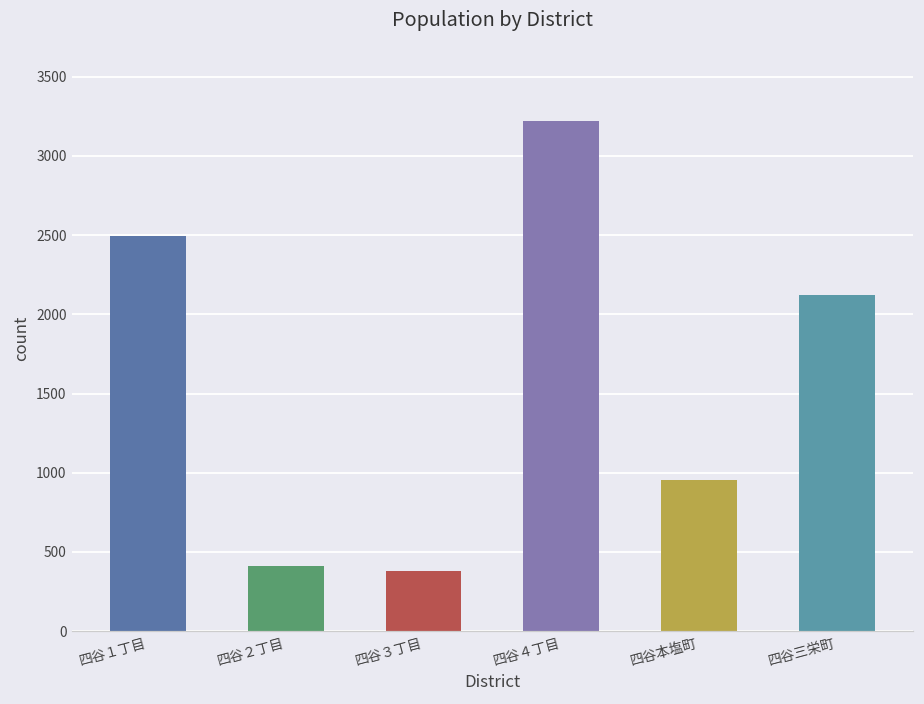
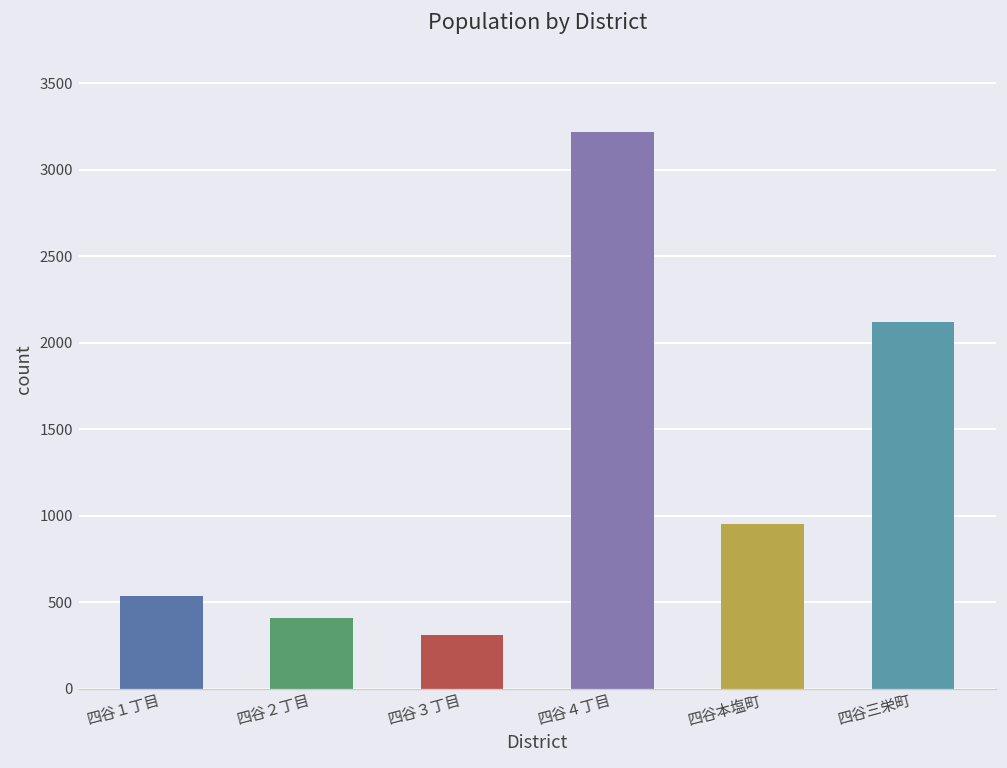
四谷１丁目: 2490 -> 530
四谷３丁目: 380 -> 310
